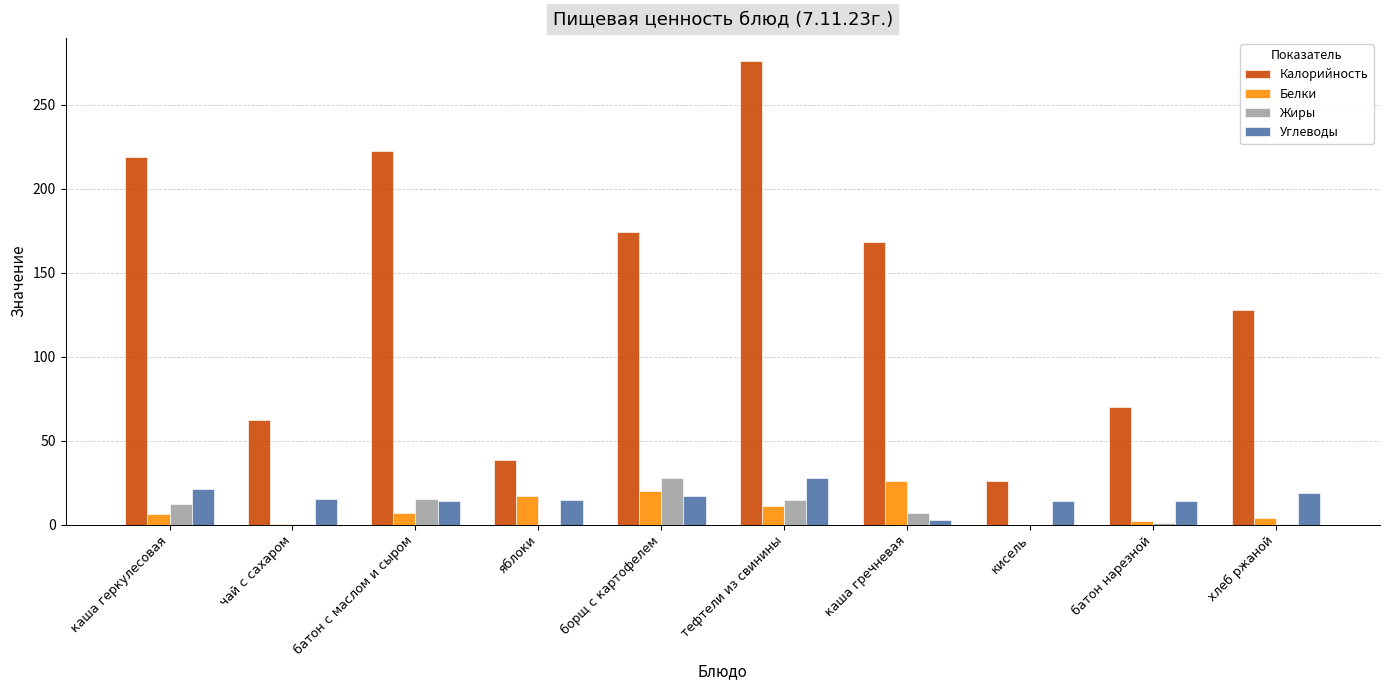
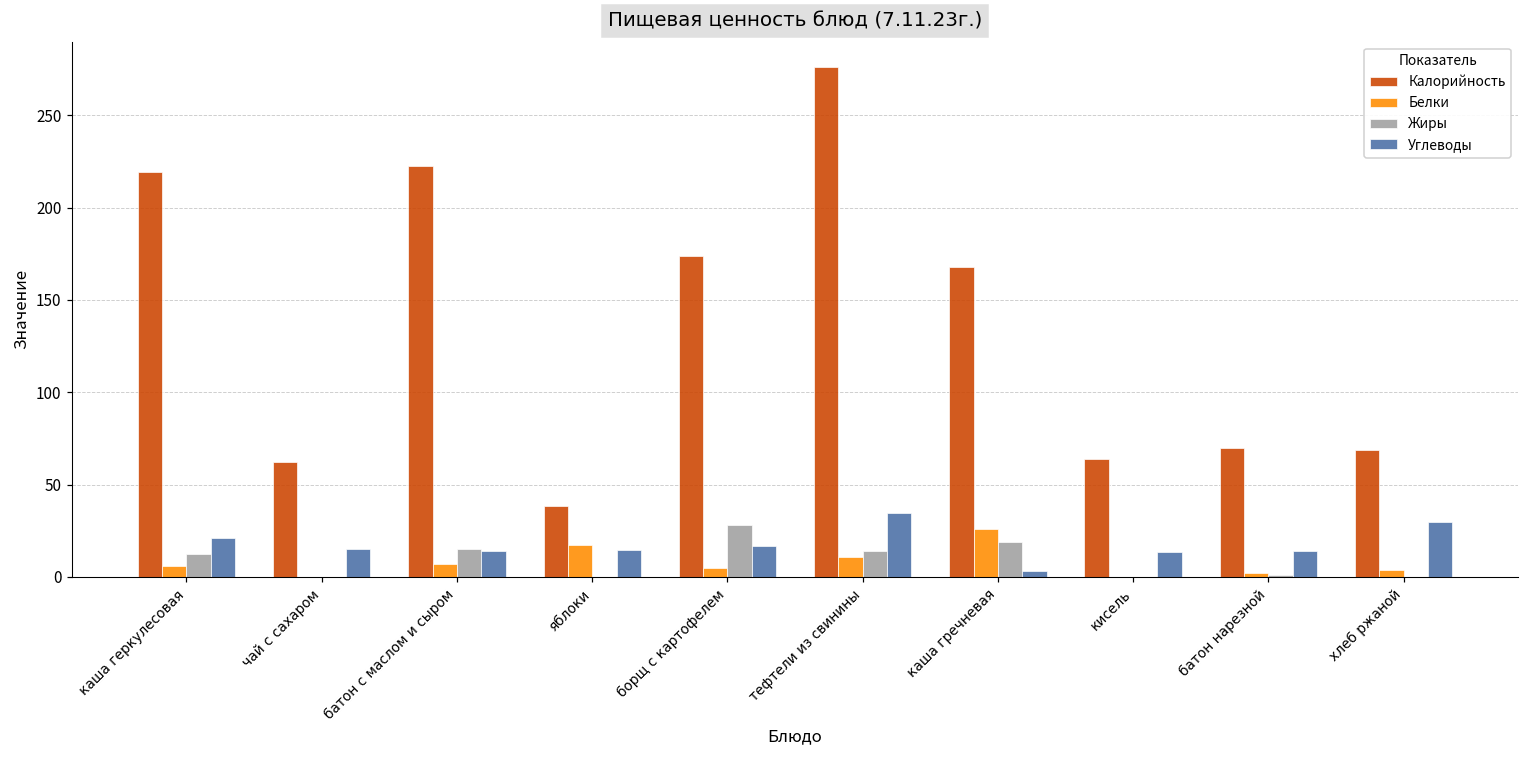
Белки, борщ с картофелем: 20 -> 5
Углеводы, тефтели из свинины: 27 -> 35
Жиры, каша гречневая: 7 -> 19
Калорийность, кисель: 26 -> 64
Калорийность, хлеб ржаной: 128 -> 69
Углеводы, хлеб ржаной: 19 -> 30
